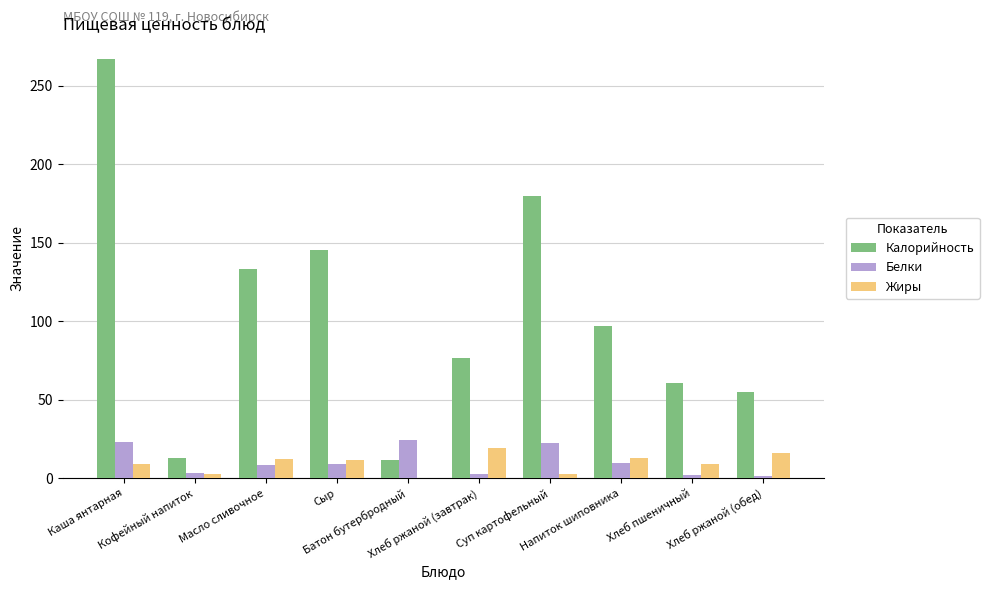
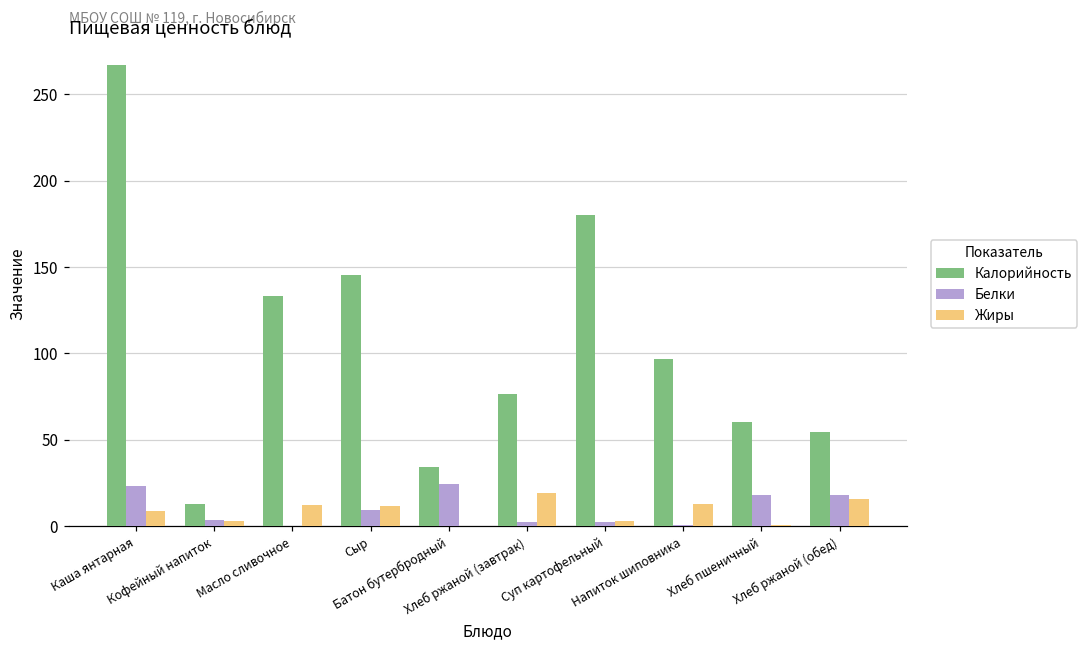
Белки, Масло сливочное: 8 -> 0
Калорийность, Батон бутербродный: 12 -> 34
Белки, Суп картофельный: 22 -> 3
Белки, Напиток шиповника: 10 -> 1
Белки, Хлеб пшеничный: 2 -> 18
Жиры, Хлеб пшеничный: 9 -> 0
Белки, Хлеб ржаной (обед): 2 -> 18
